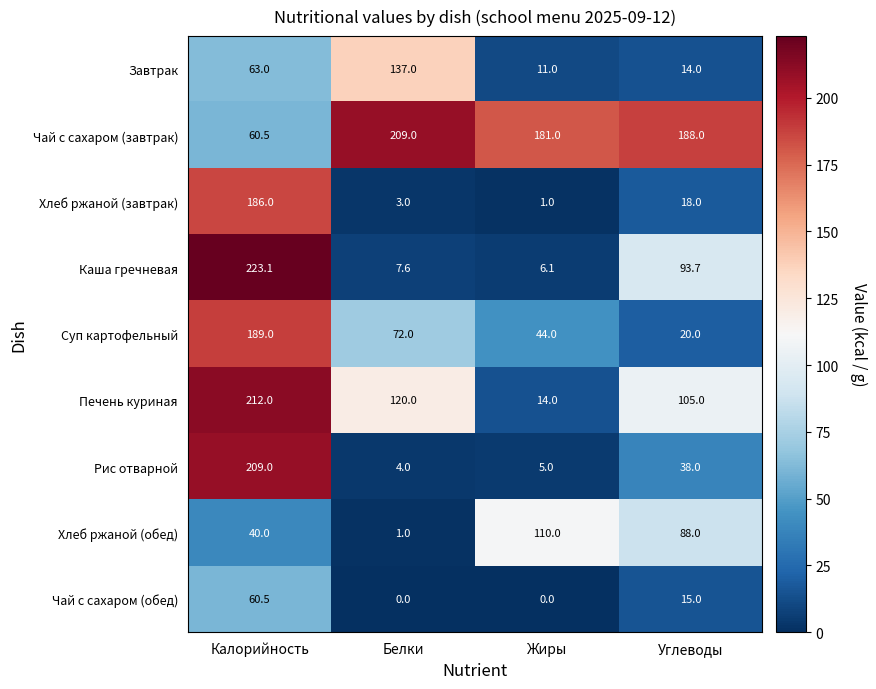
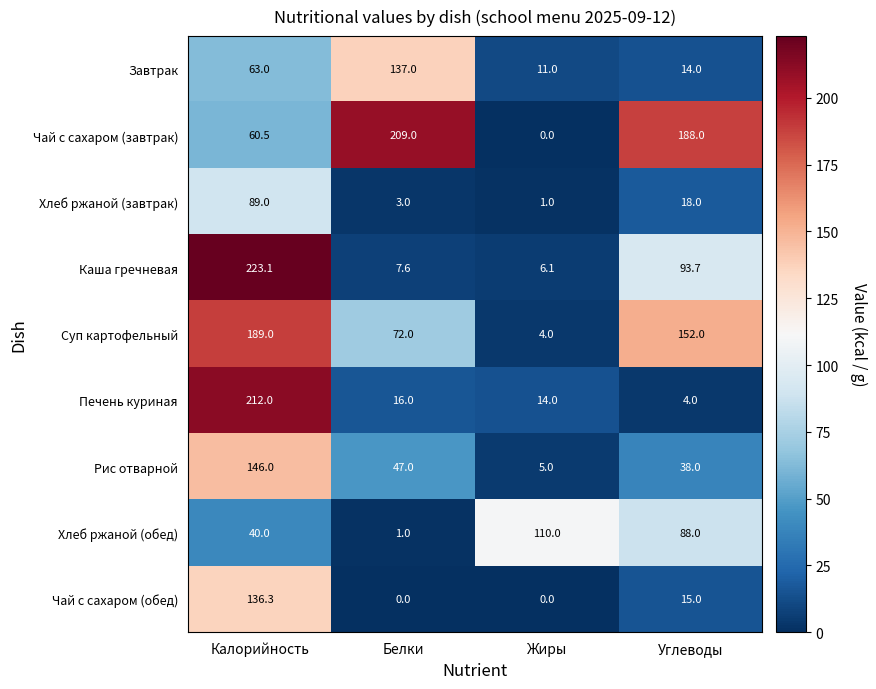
Чай с сахаром (завтрак), Жиры: 181.0 -> 0.0
Хлеб ржаной (завтрак), Калорийность: 186.0 -> 89.0
Суп картофельный, Жиры: 44.0 -> 4.0
Суп картофельный, Углеводы: 20.0 -> 152.0
Печень куриная, Белки: 120.0 -> 16.0
Печень куриная, Углеводы: 105.0 -> 4.0
Рис отварной, Калорийность: 209.0 -> 146.0
Рис отварной, Белки: 4.0 -> 47.0
Чай с сахаром (обед), Калорийность: 60.5 -> 136.3
